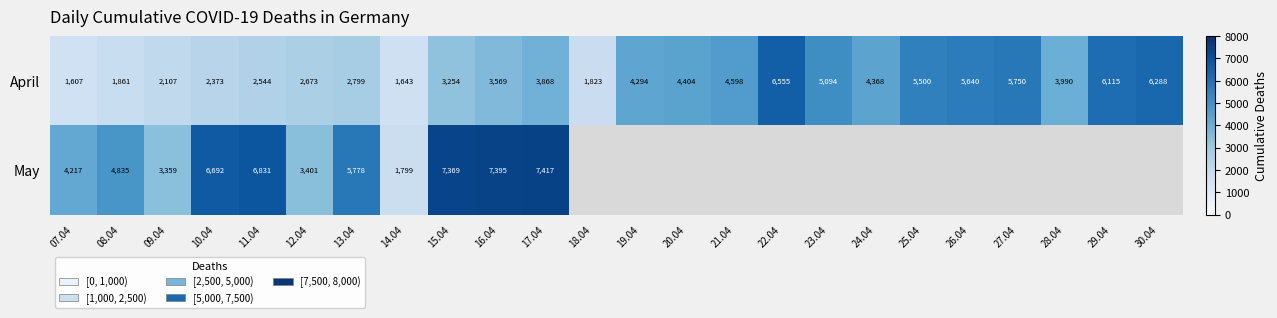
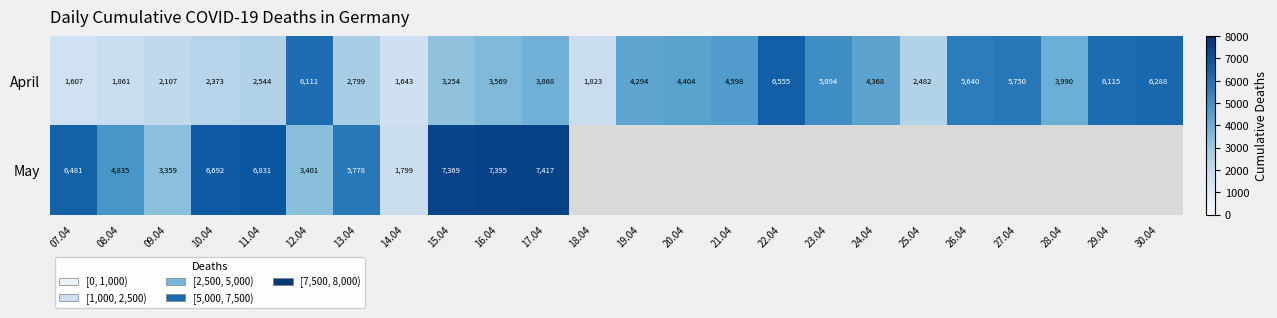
April, 12.04: 2,673 -> 6,111
April, 25.04: 5,500 -> 2,482
May, 07.04: 4,217 -> 6,481
